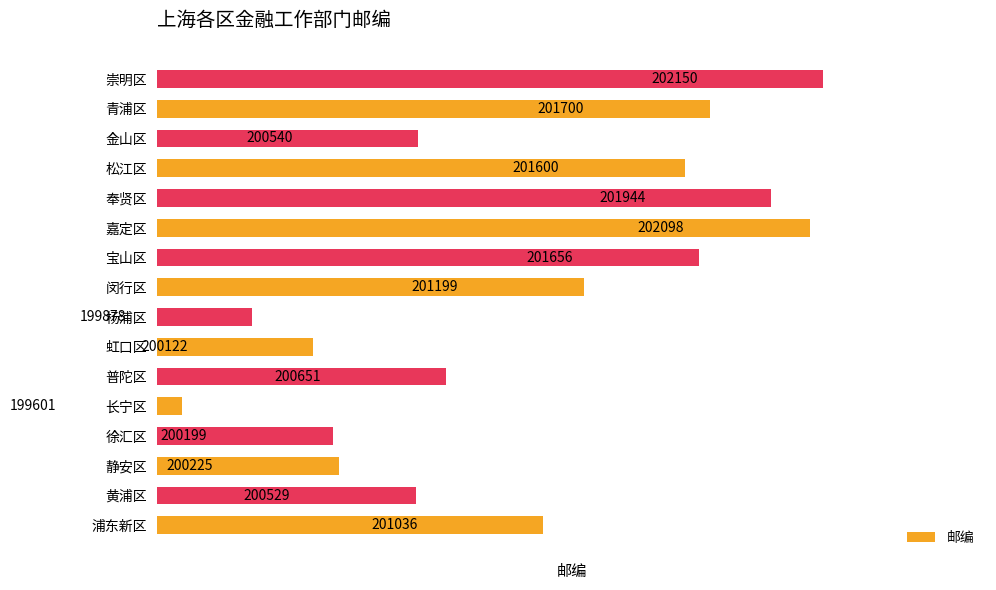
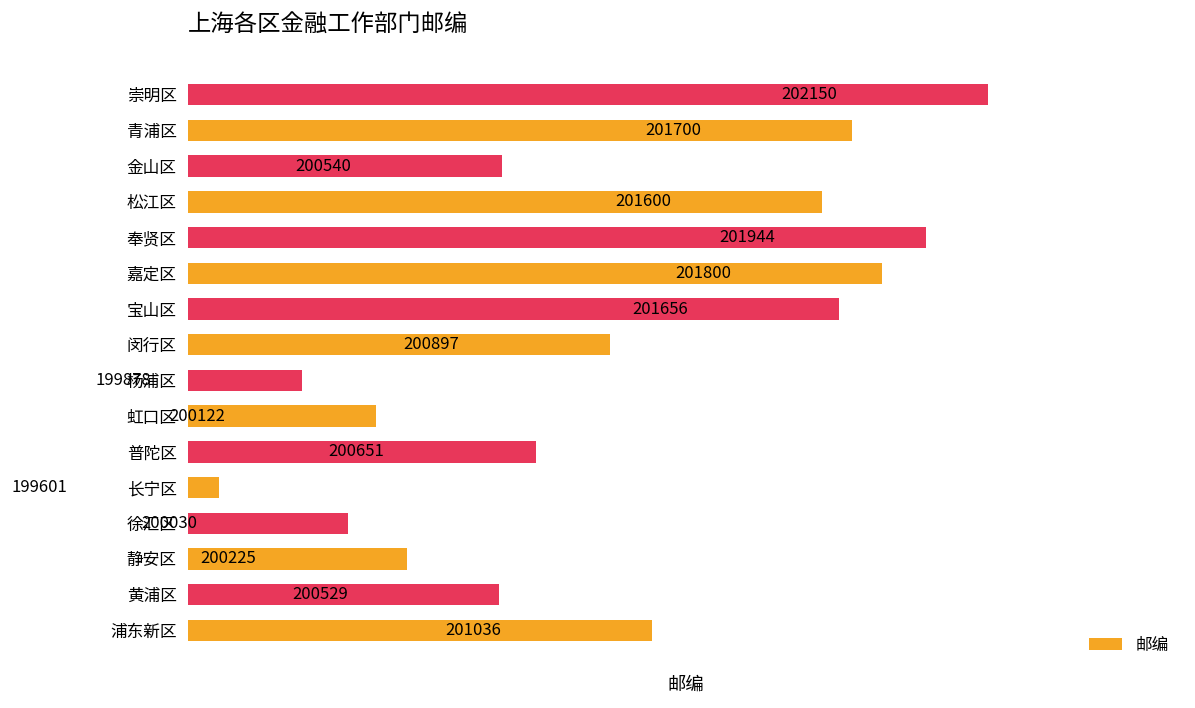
嘉定区: 202098 -> 201800
闵行区: 201199 -> 200897
徐汇区: 200199 -> 200030
